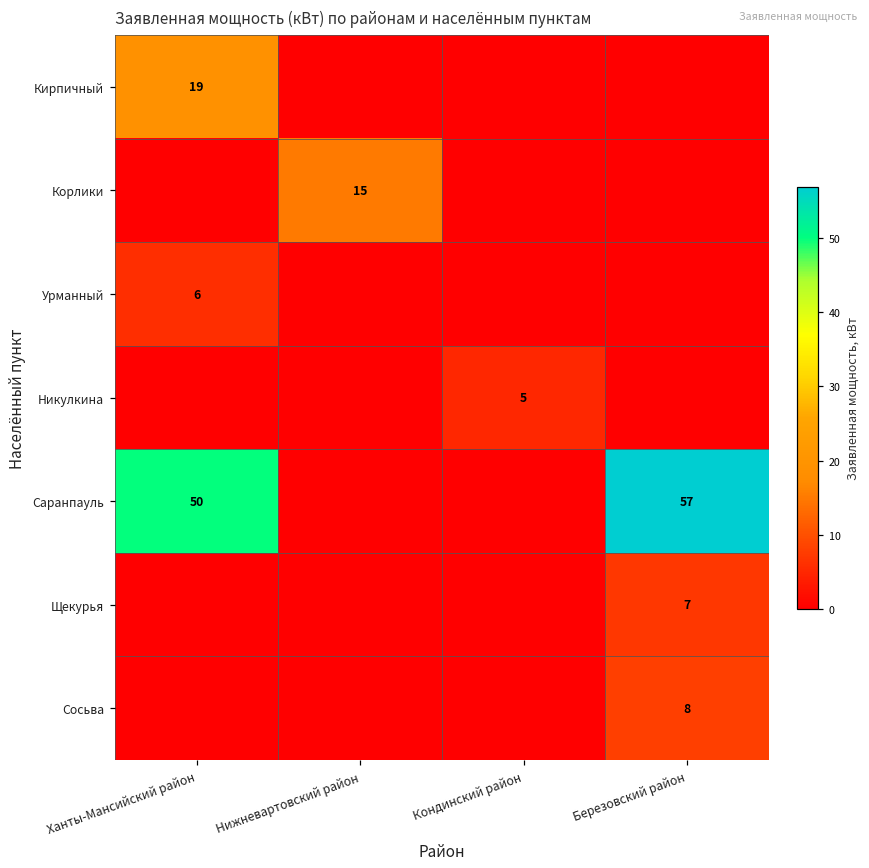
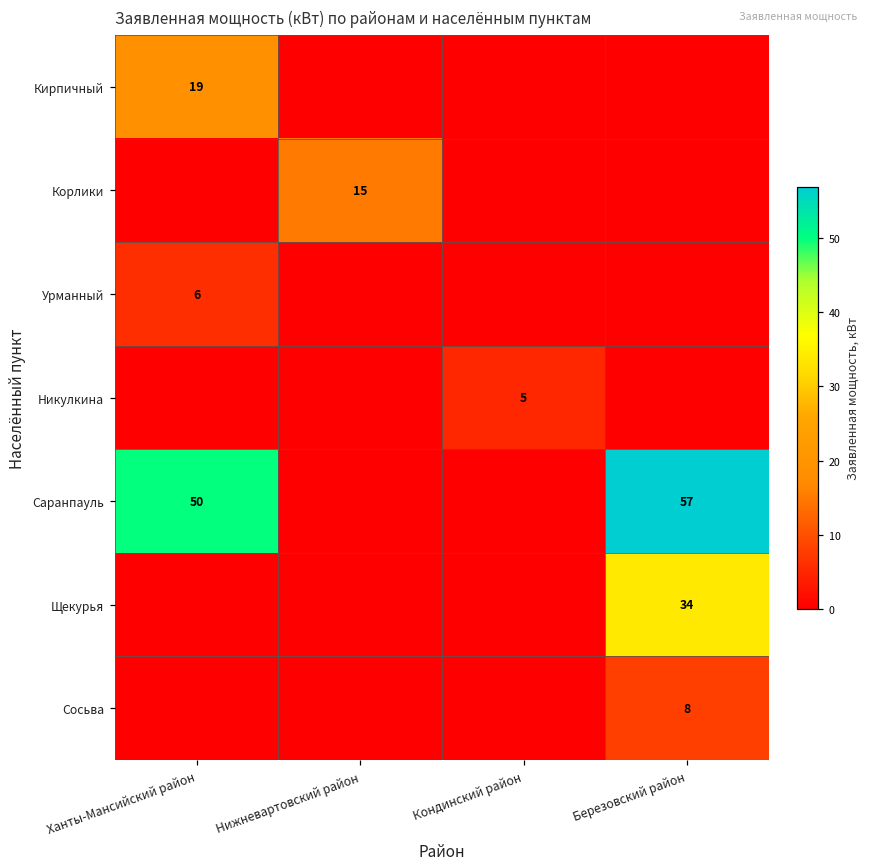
Щекурья, Березовский район: 7 -> 34
